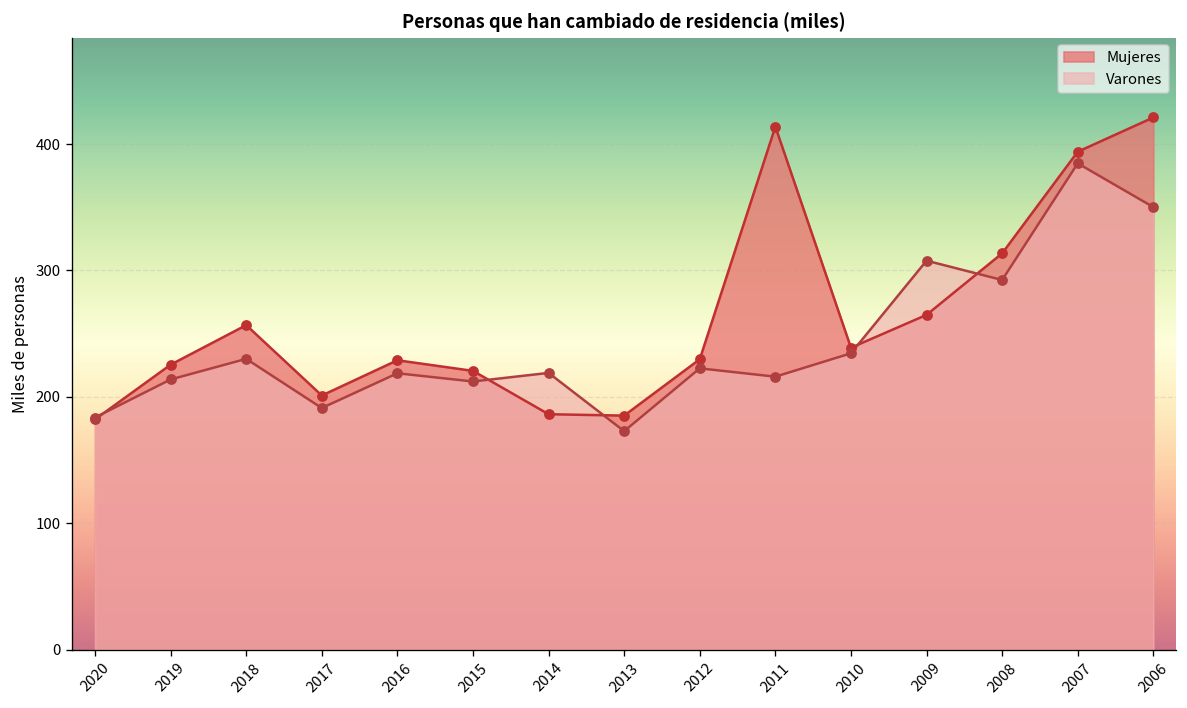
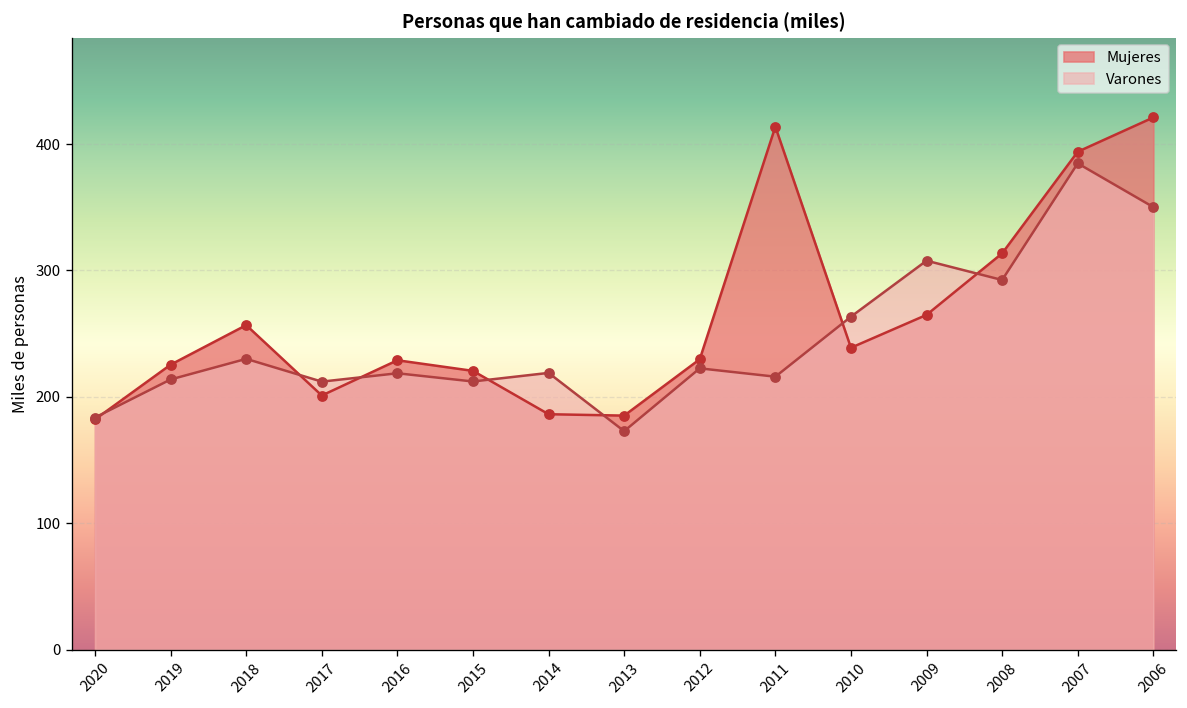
Varones, 2017: 191 -> 212
Varones, 2010: 234 -> 263
